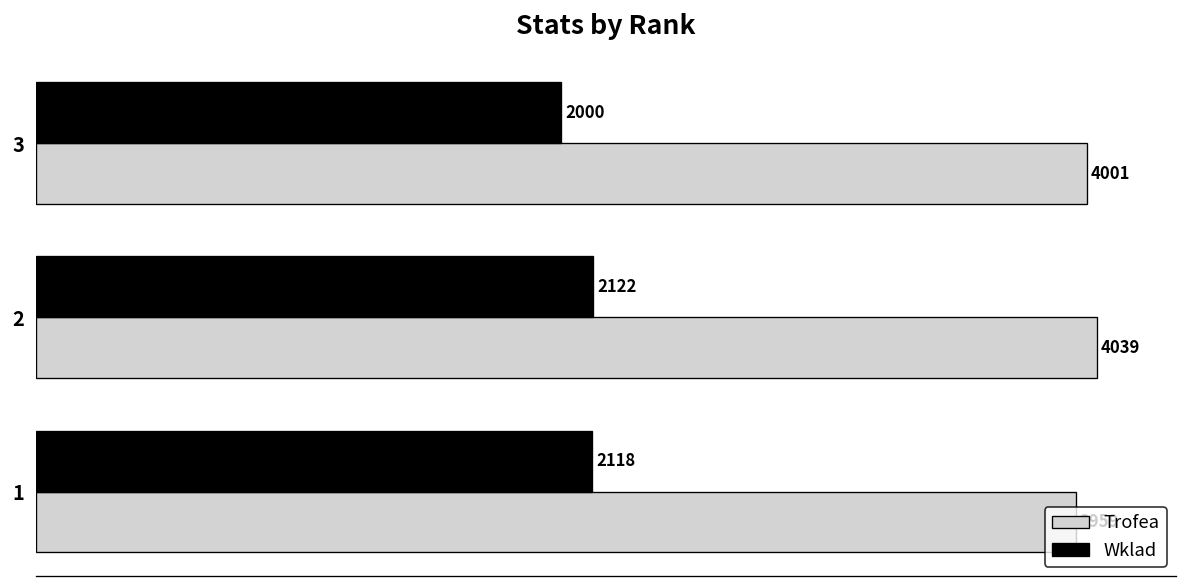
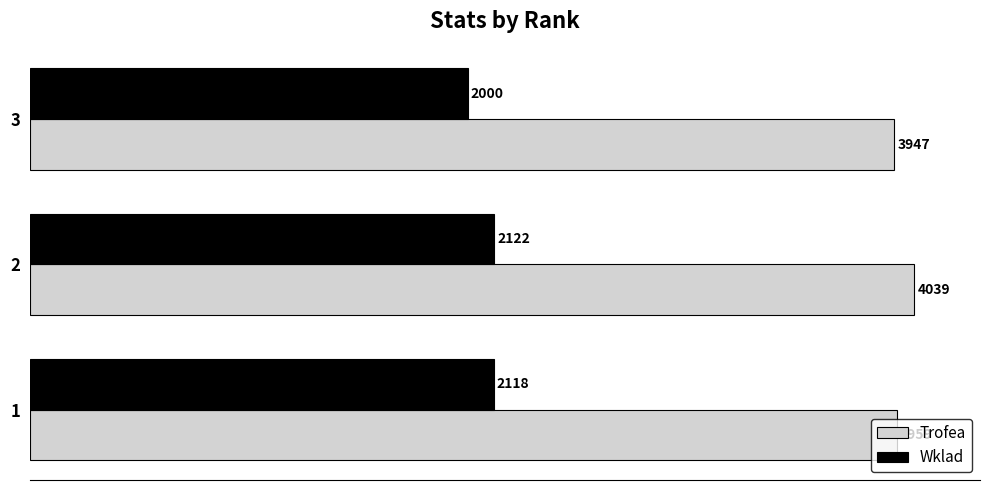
Trofea, 3: 4001 -> 3947
